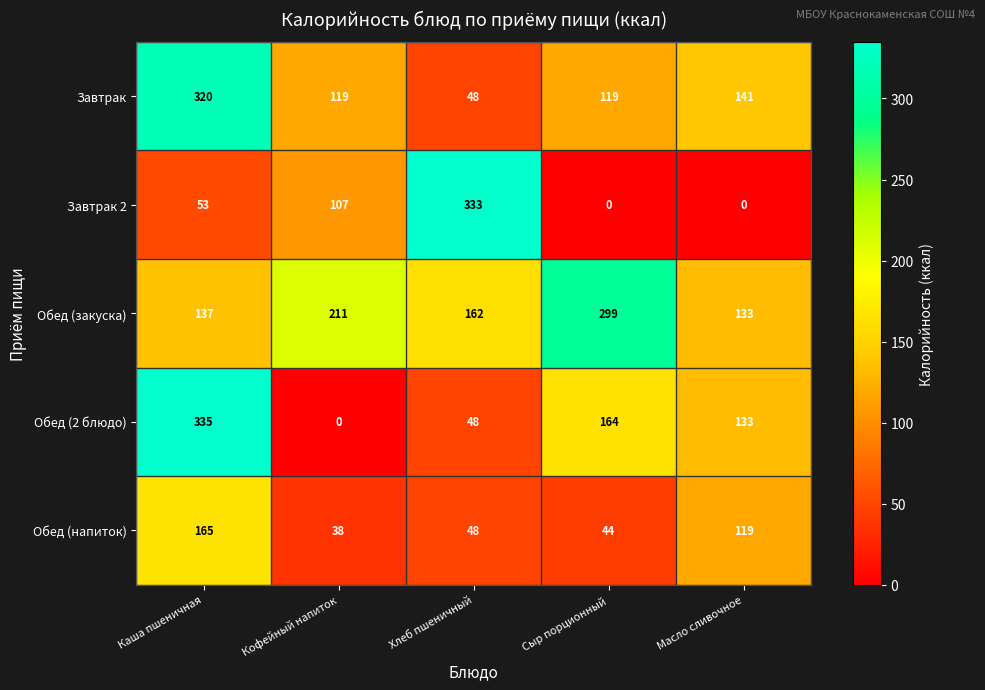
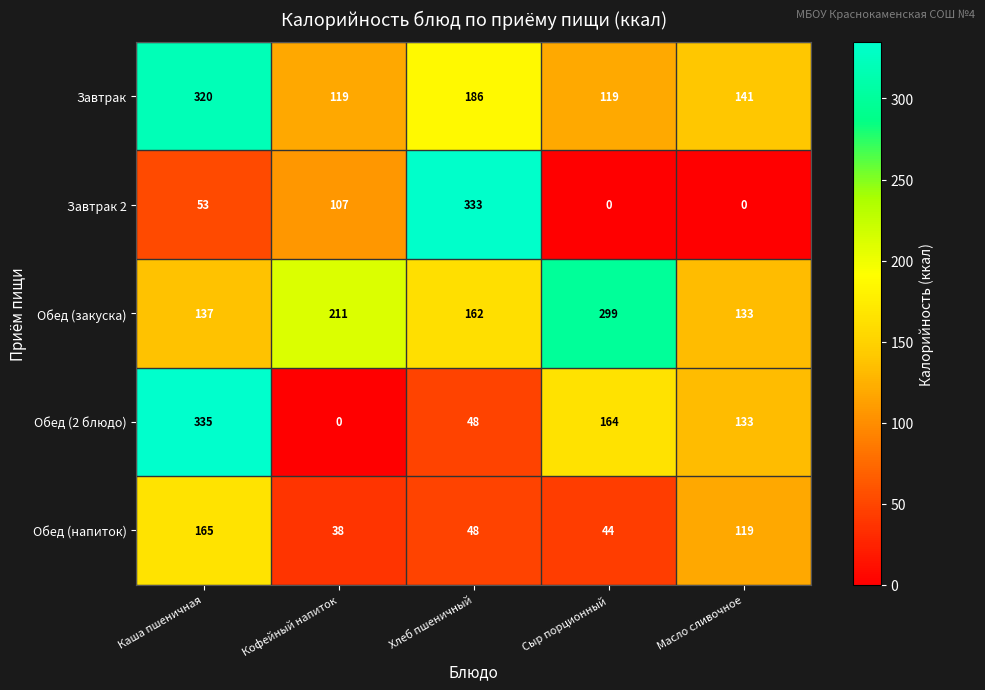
Завтрак, Хлеб пшеничный: 48 -> 186
